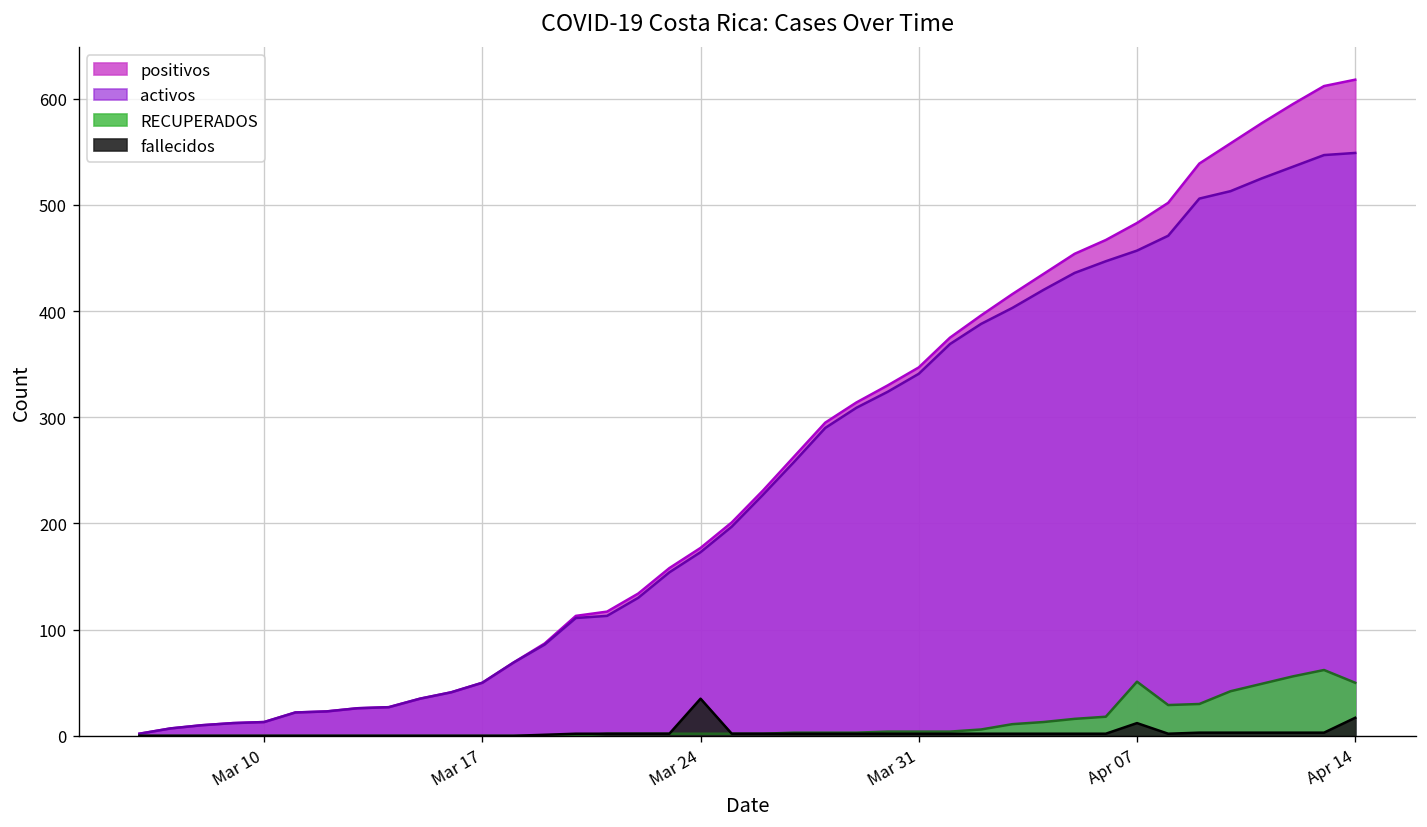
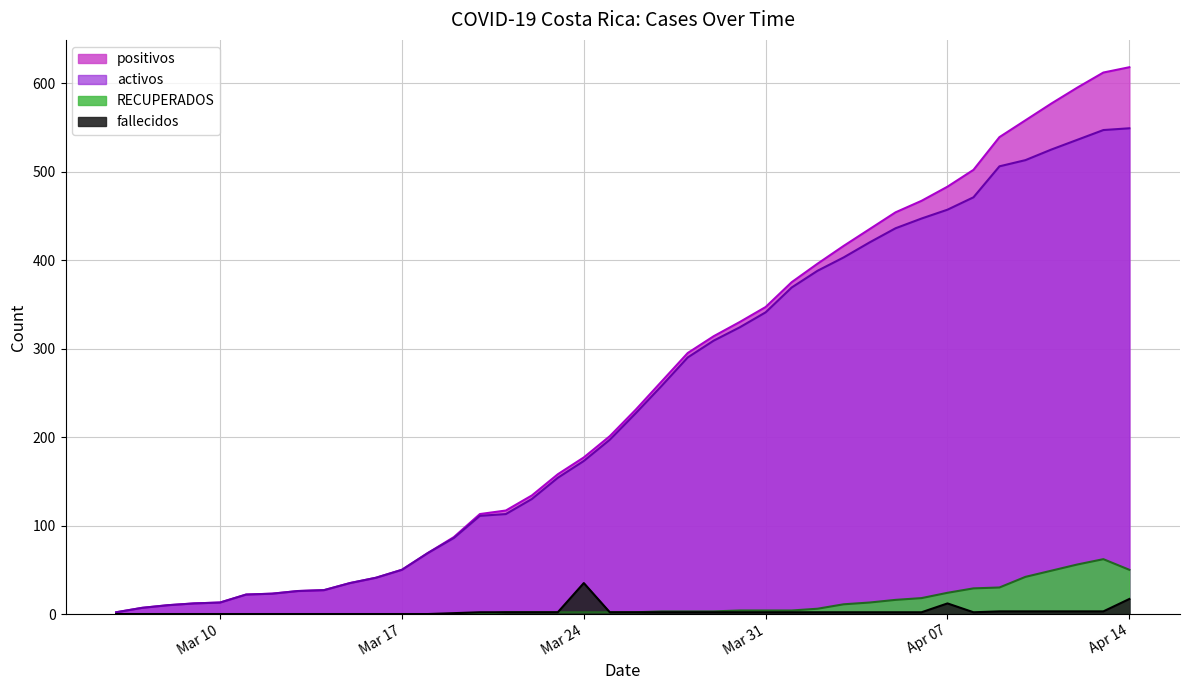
RECUPERADOS, Apr 07: 50 -> 20
